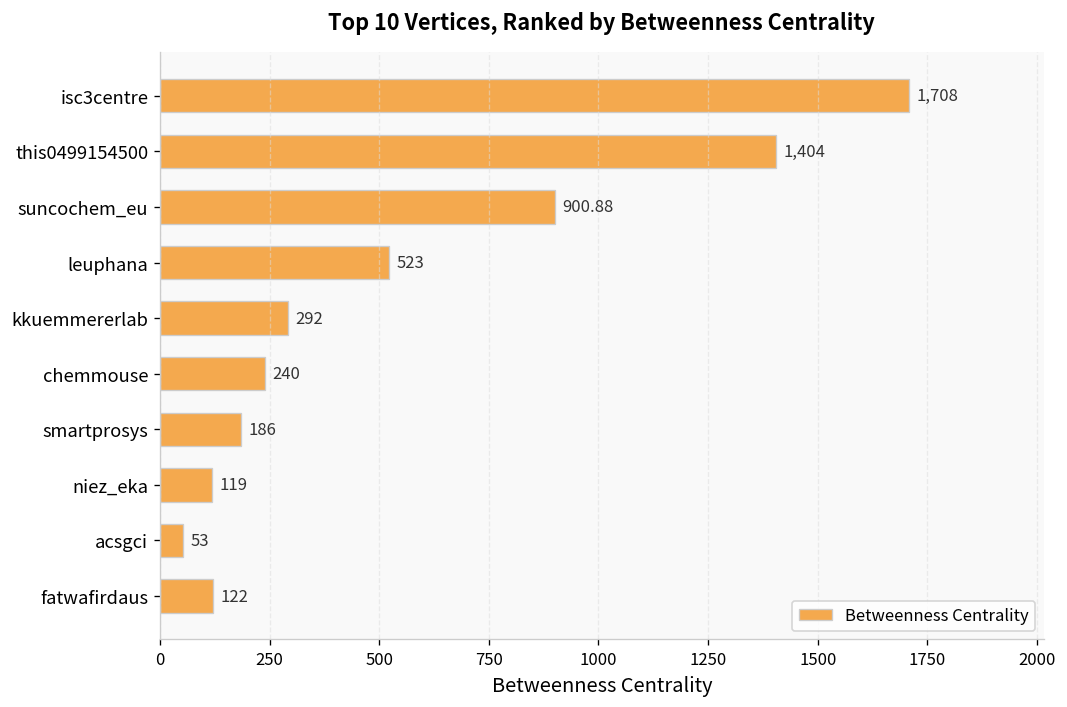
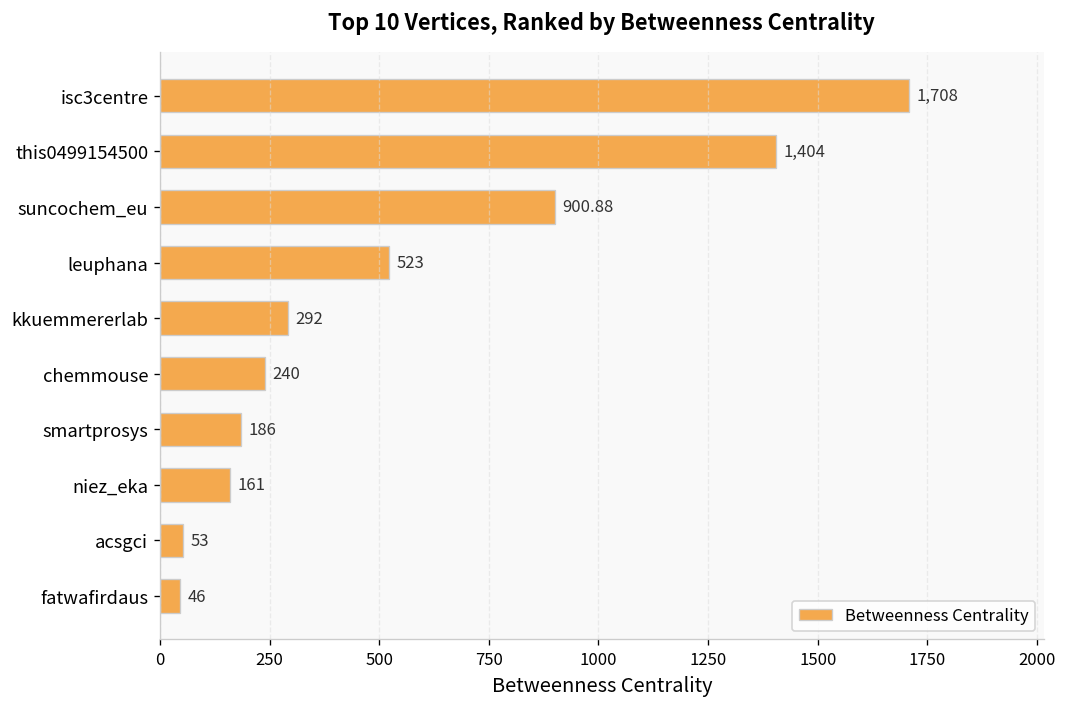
niez_eka: 119 -> 161
fatwafirdaus: 122 -> 46
